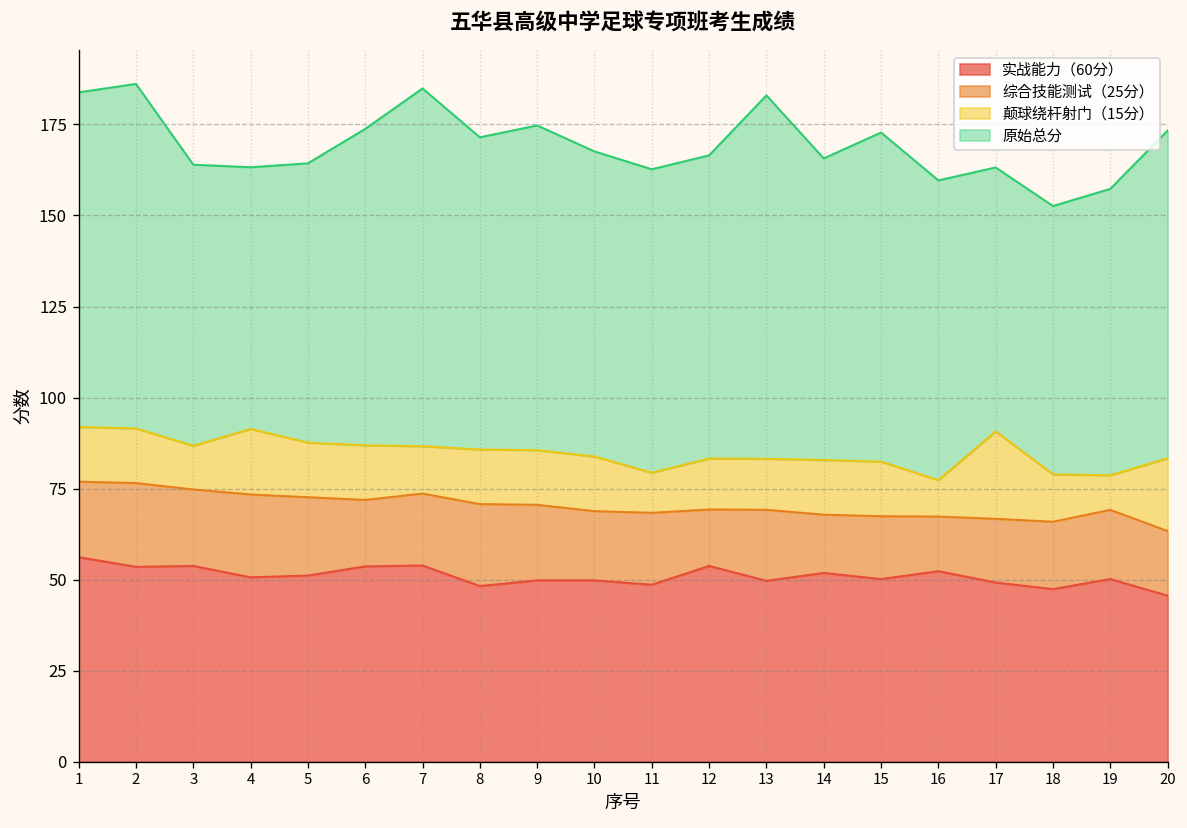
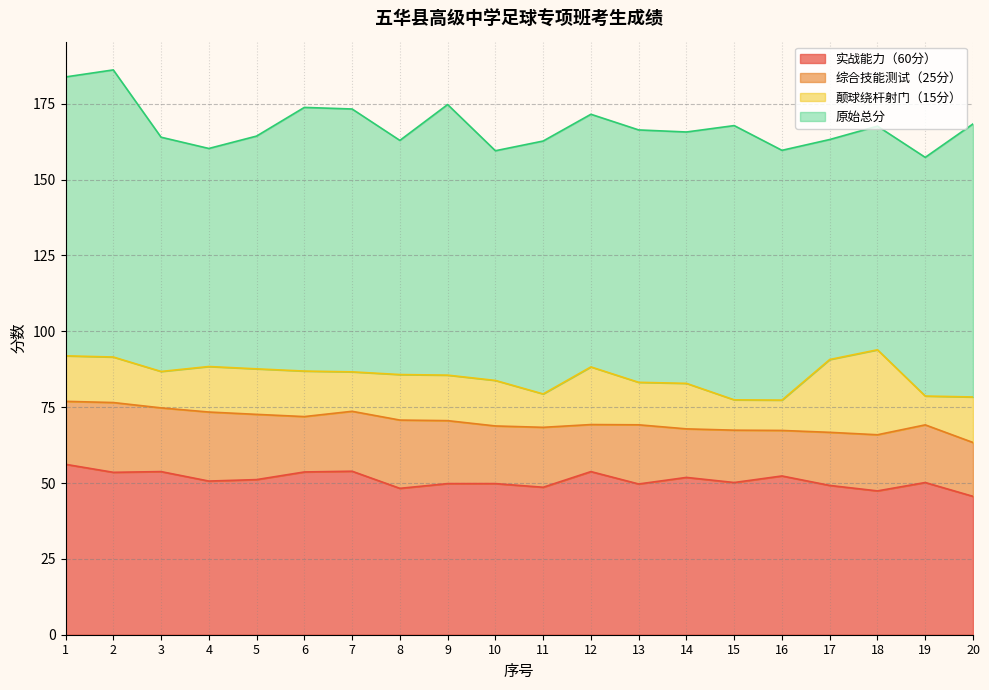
颠球绕杆射门（15分）, 4: 18 -> 15
原始总分, 7: 98 -> 87
原始总分, 8: 86 -> 77
原始总分, 10: 84 -> 76
颠球绕杆射门（15分）, 12: 14 -> 19
原始总分, 13: 100 -> 83
颠球绕杆射门（15分）, 15: 15 -> 10
颠球绕杆射门（15分）, 18: 13 -> 28
颠球绕杆射门（15分）, 20: 20 -> 15
